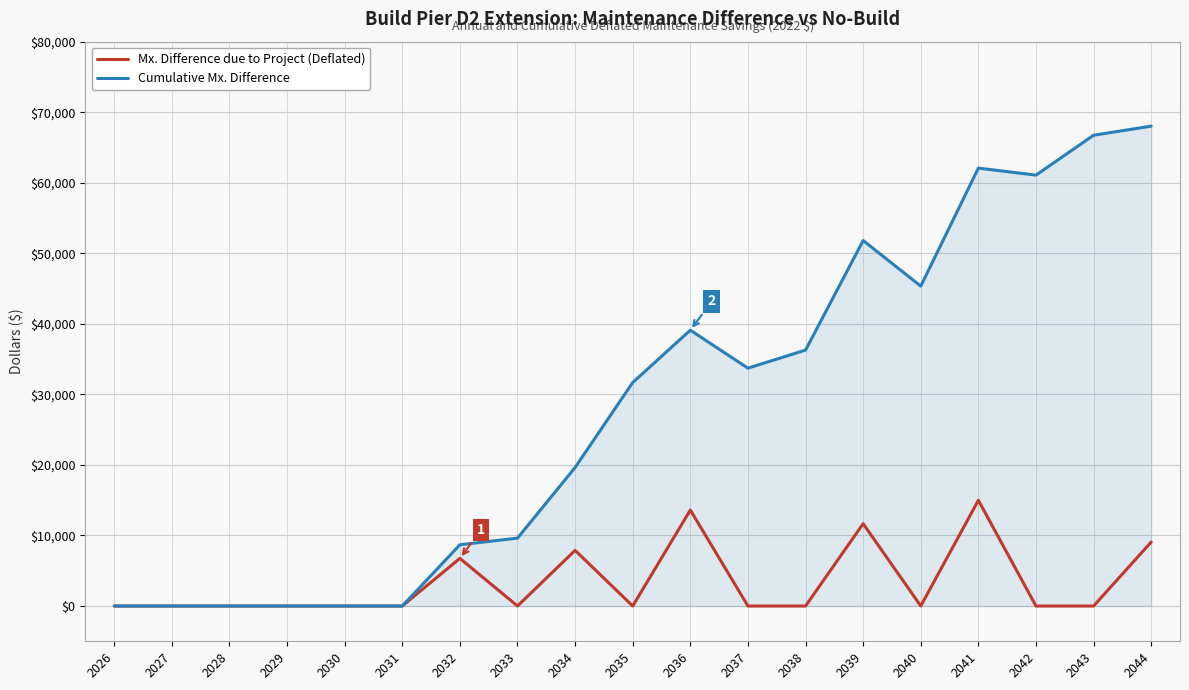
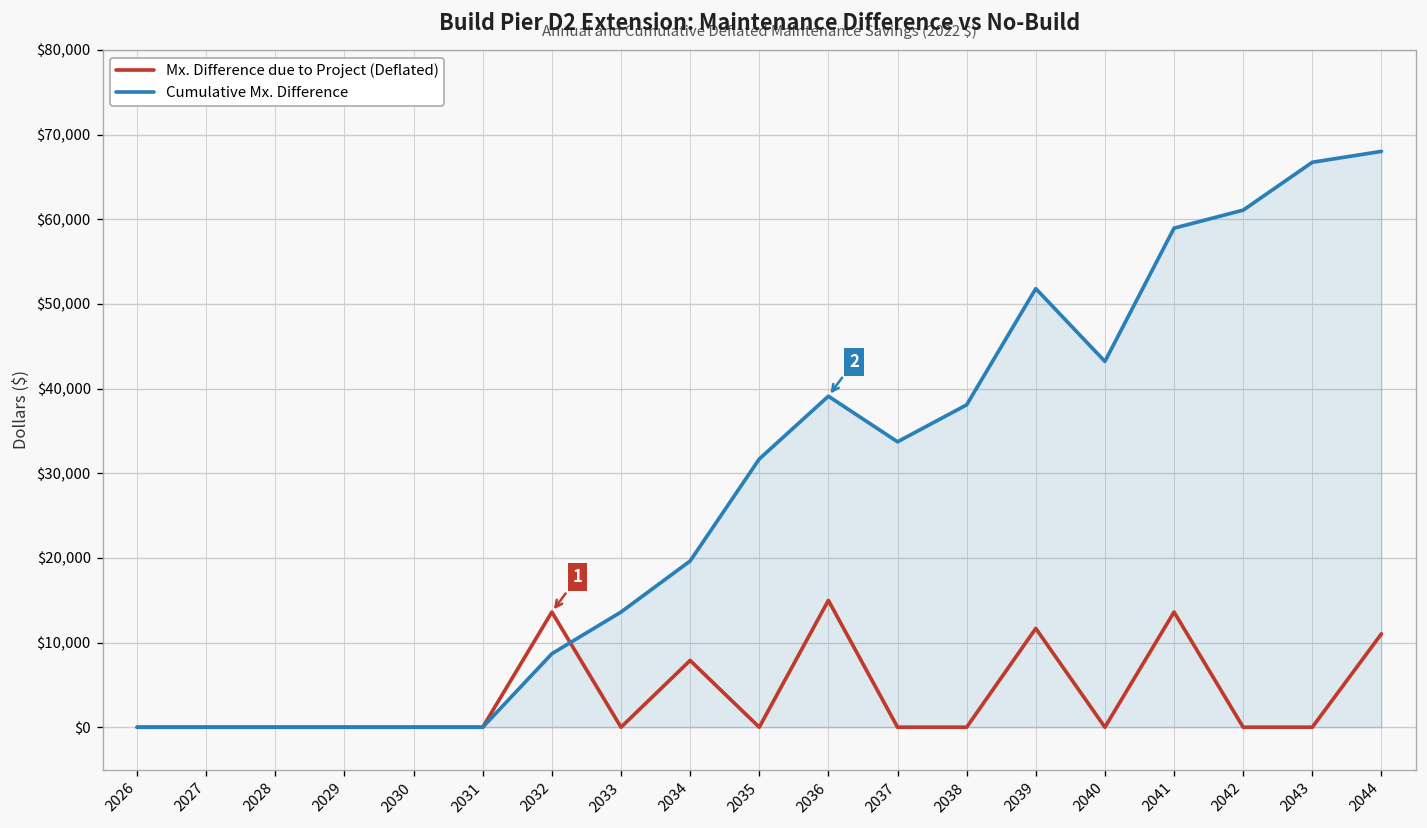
Mx. Difference due to Project (Deflated), 2032: $7,000 -> $14,000
Cumulative Mx. Difference, 2033: $10,000 -> $14,000
Mx. Difference due to Project (Deflated), 2036: $14,000 -> $15,000
Cumulative Mx. Difference, 2038: $36,000 -> $38,000
Cumulative Mx. Difference, 2040: $45,000 -> $43,000
Mx. Difference due to Project (Deflated), 2041: $15,000 -> $14,000
Cumulative Mx. Difference, 2041: $62,000 -> $59,000
Mx. Difference due to Project (Deflated), 2044: $9,000 -> $11,000
